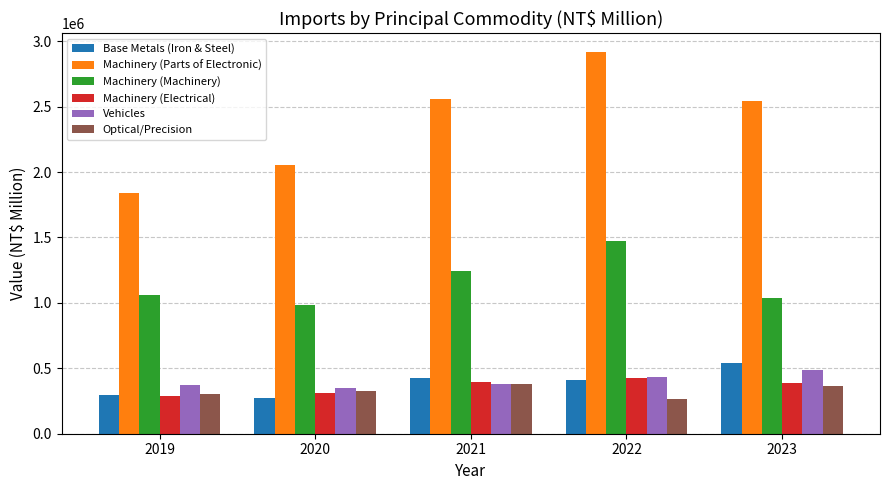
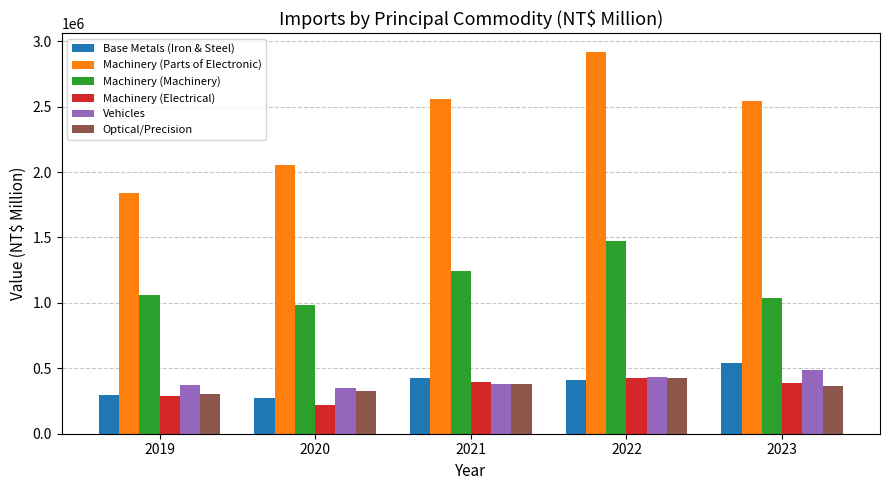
Machinery (Electrical), 2020: 310000 -> 220000
Optical/Precision, 2022: 270000 -> 420000
